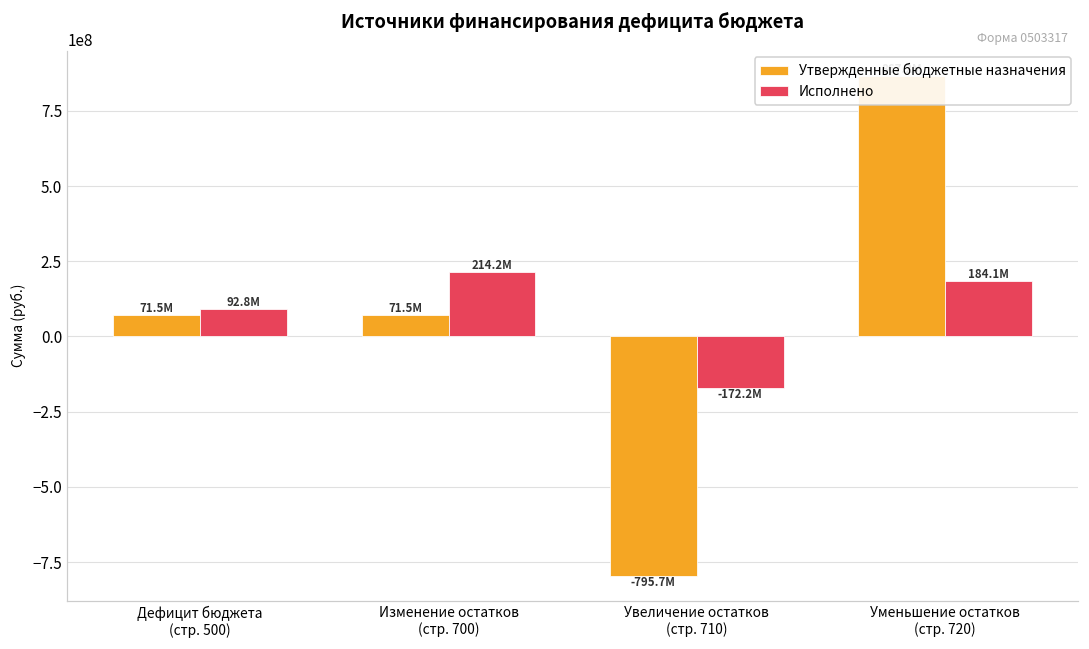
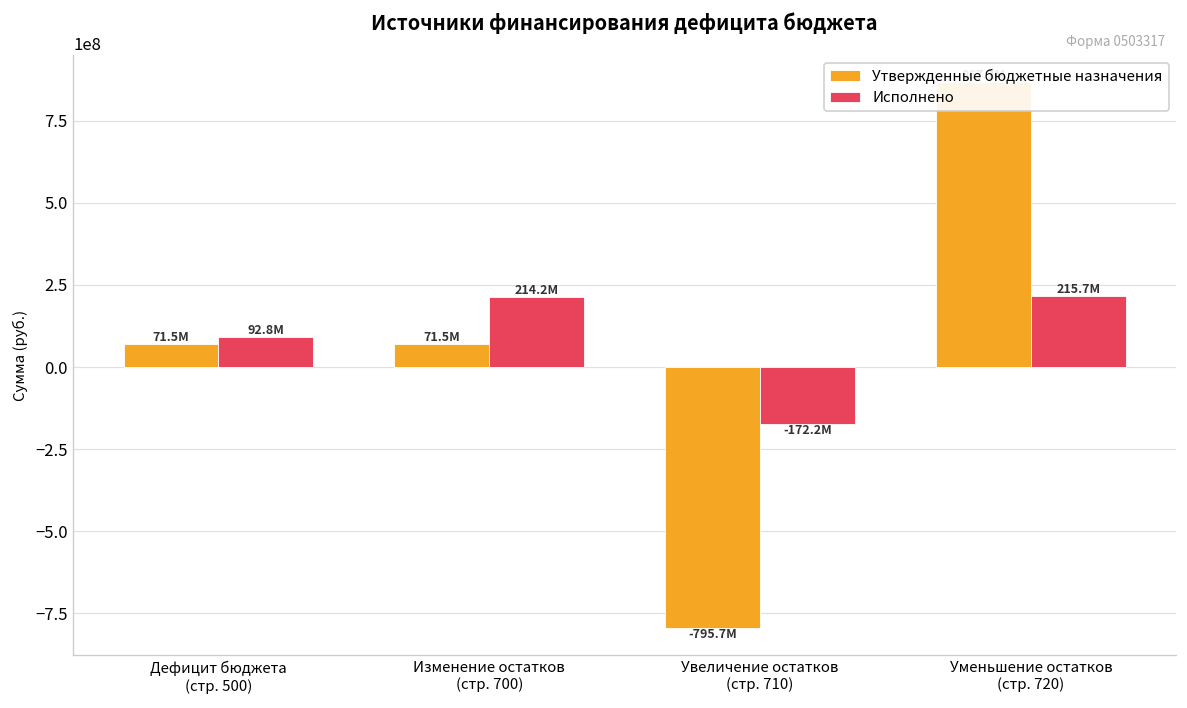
Исполнено, Уменьшение остатков (стр. 720): 184.1M -> 215.7M
